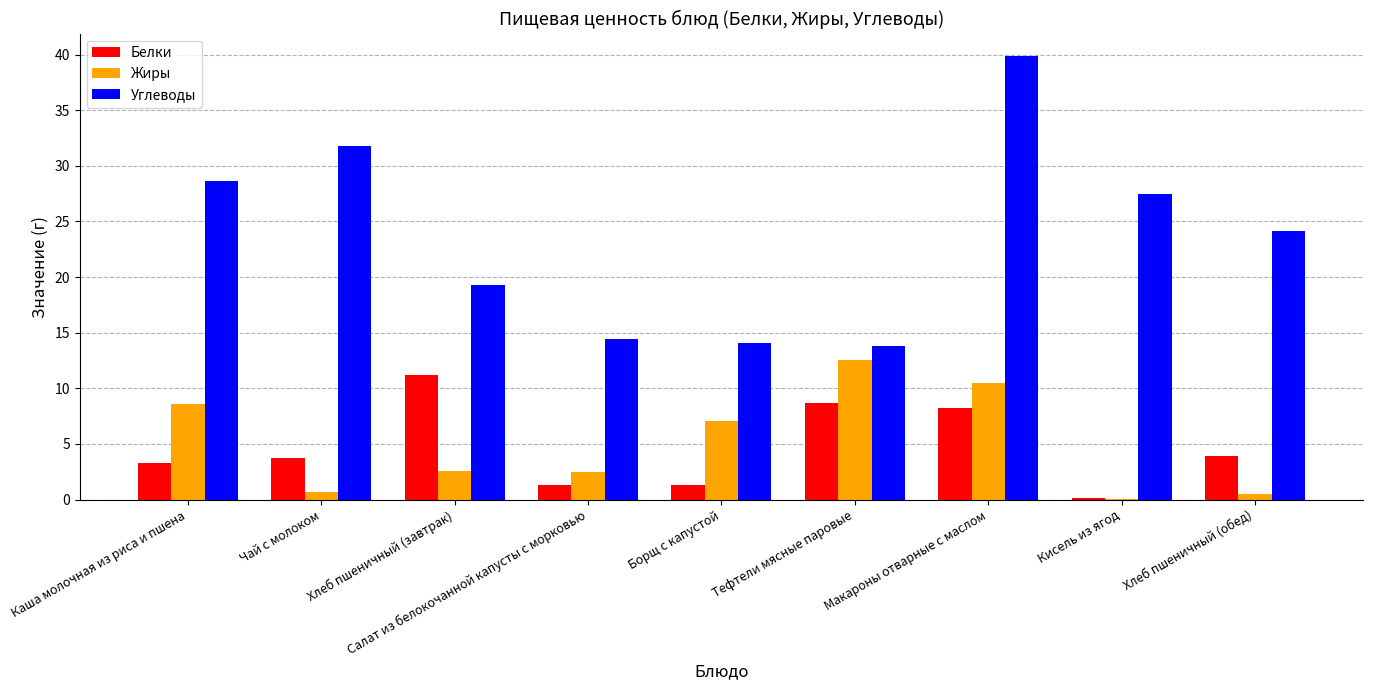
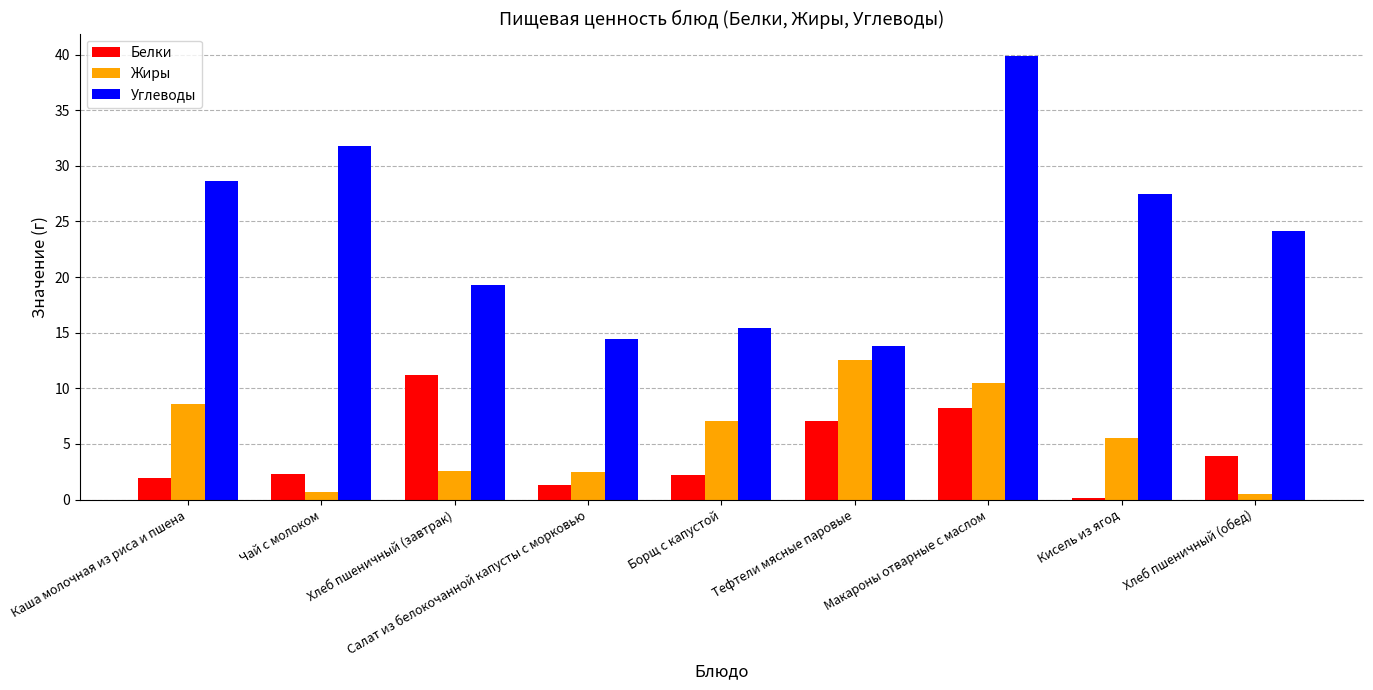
Белки, Каша молочная из риса и пшена: 3.3 -> 1.9
Белки, Чай с молоком: 3.8 -> 2.3
Белки, Борщ с капустой: 1.3 -> 2.2
Углеводы, Борщ с капустой: 14.1 -> 15.4
Белки, Тефтели мясные паровые: 8.7 -> 7.1
Жиры, Кисель из ягод: 0.1 -> 5.5
